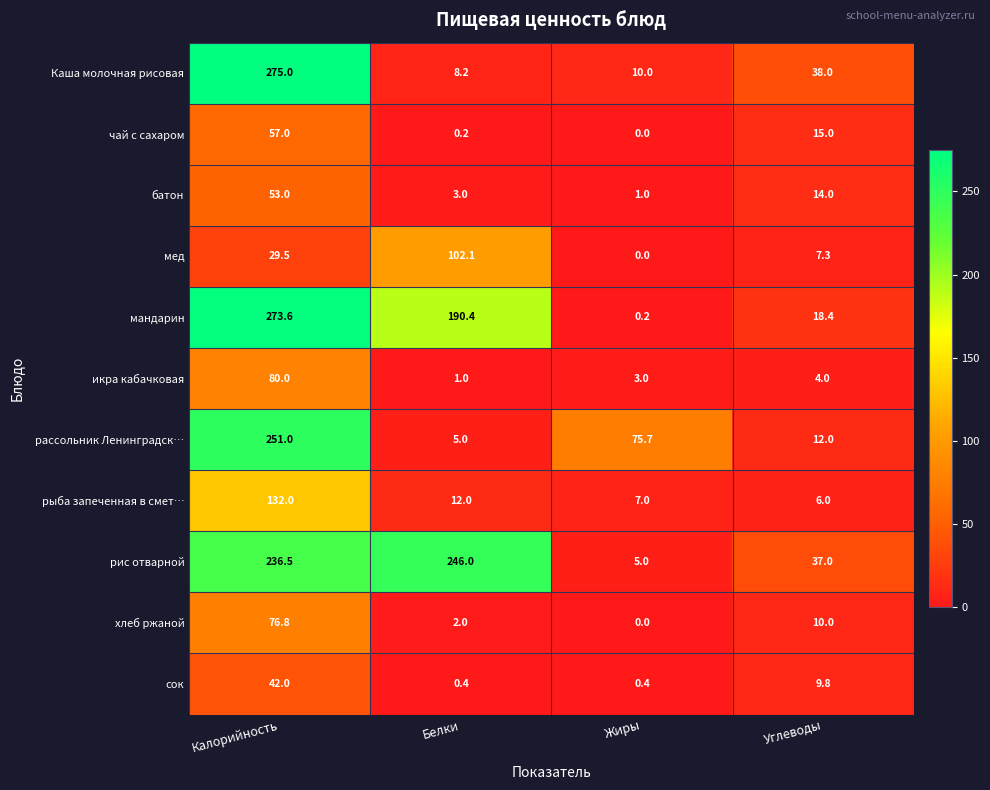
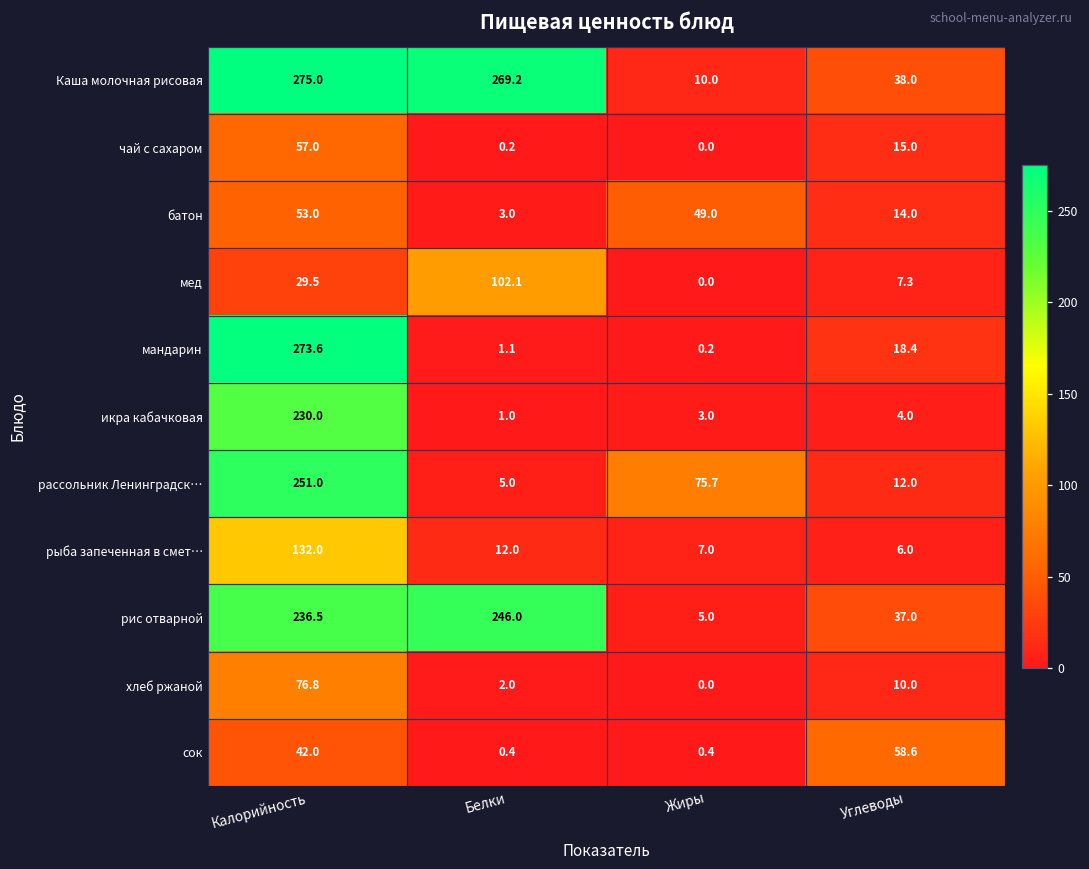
Каша молочная рисовая, Белки: 8.2 -> 269.2
батон, Жиры: 1.0 -> 49.0
мандарин, Белки: 190.4 -> 1.1
икра кабачковая, Калорийность: 80.0 -> 230.0
сок, Углеводы: 9.8 -> 58.6
